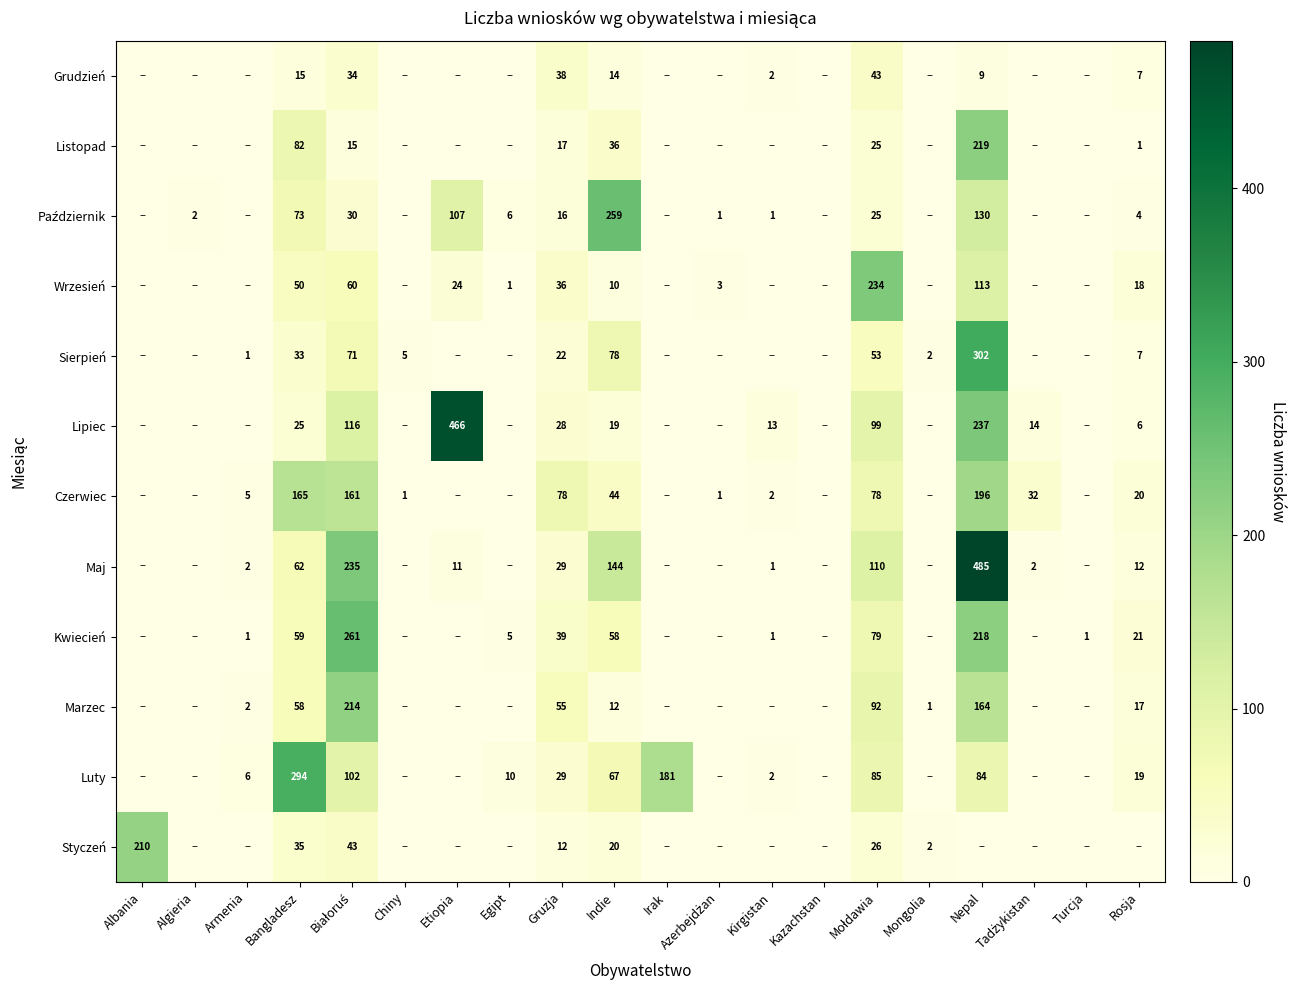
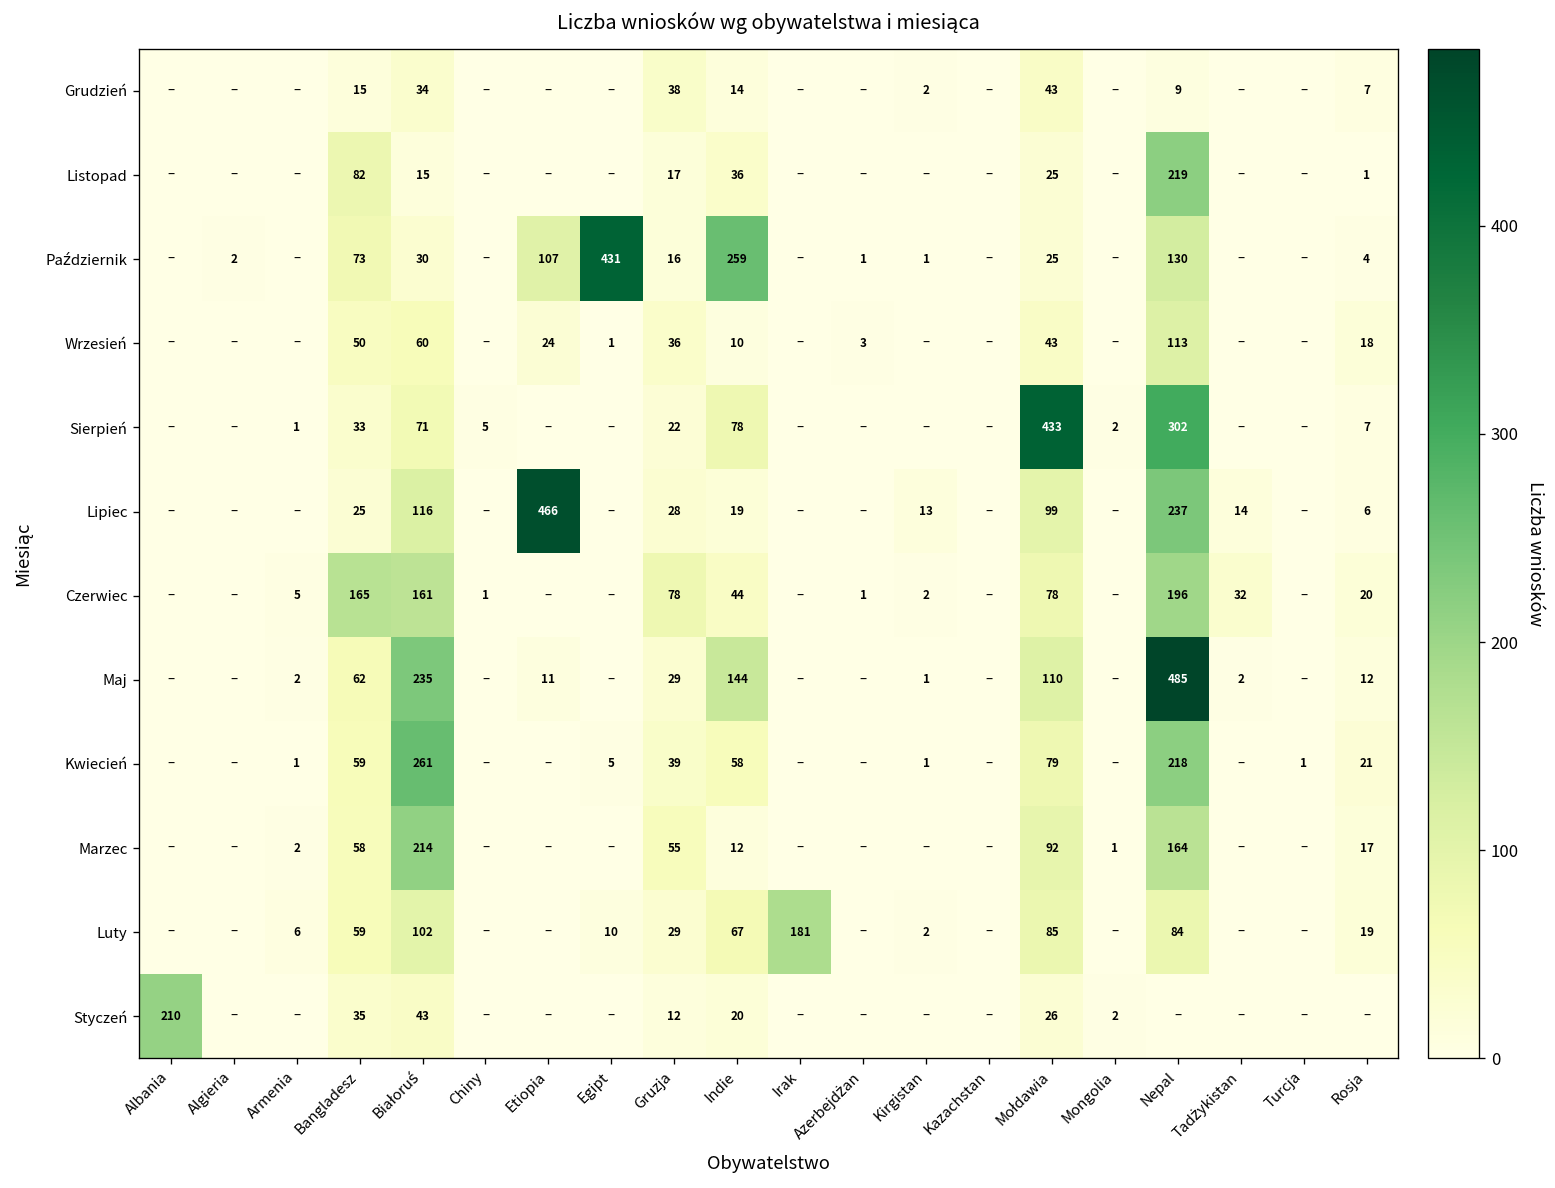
Październik, Egipt: 6 -> 431
Wrzesień, Mołdawia: 234 -> 43
Sierpień, Mołdawia: 53 -> 433
Luty, Bangladesz: 294 -> 59
